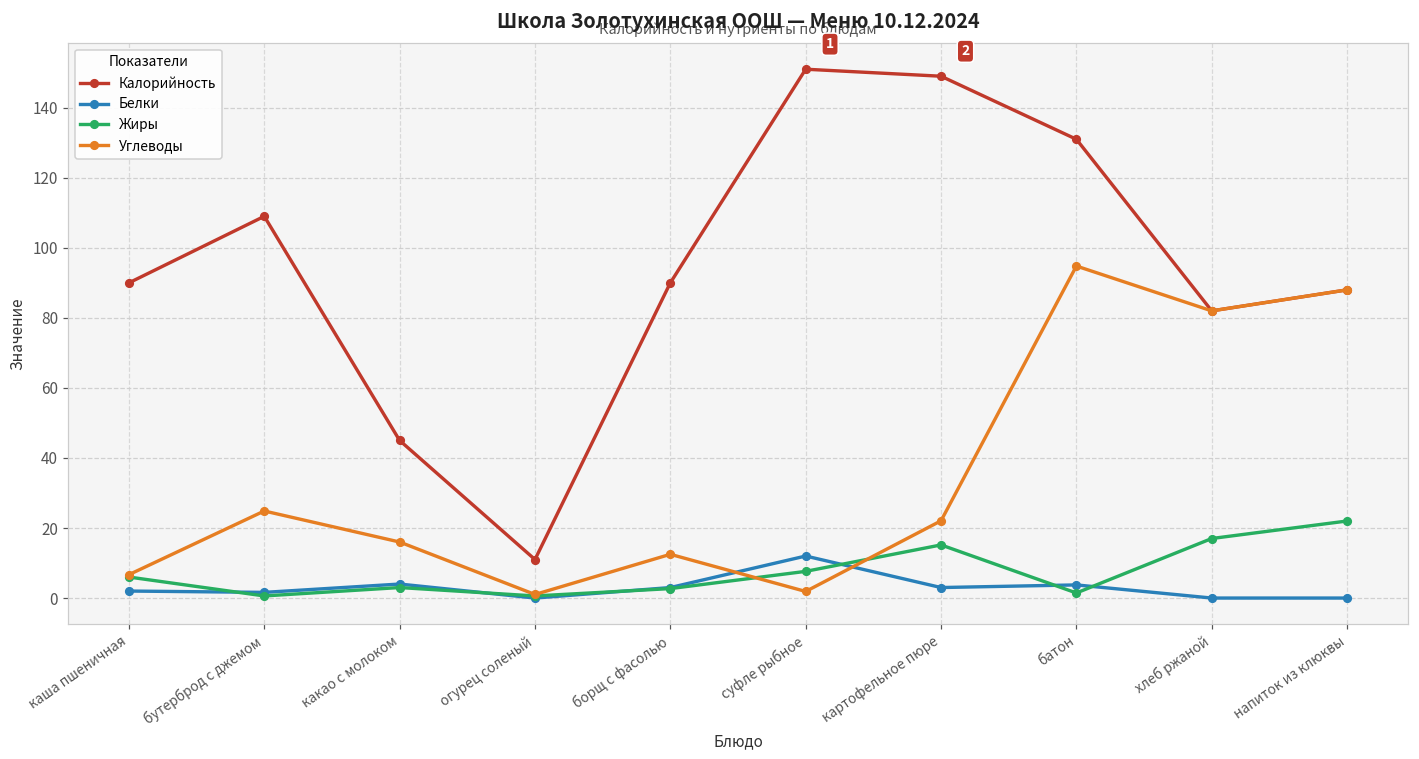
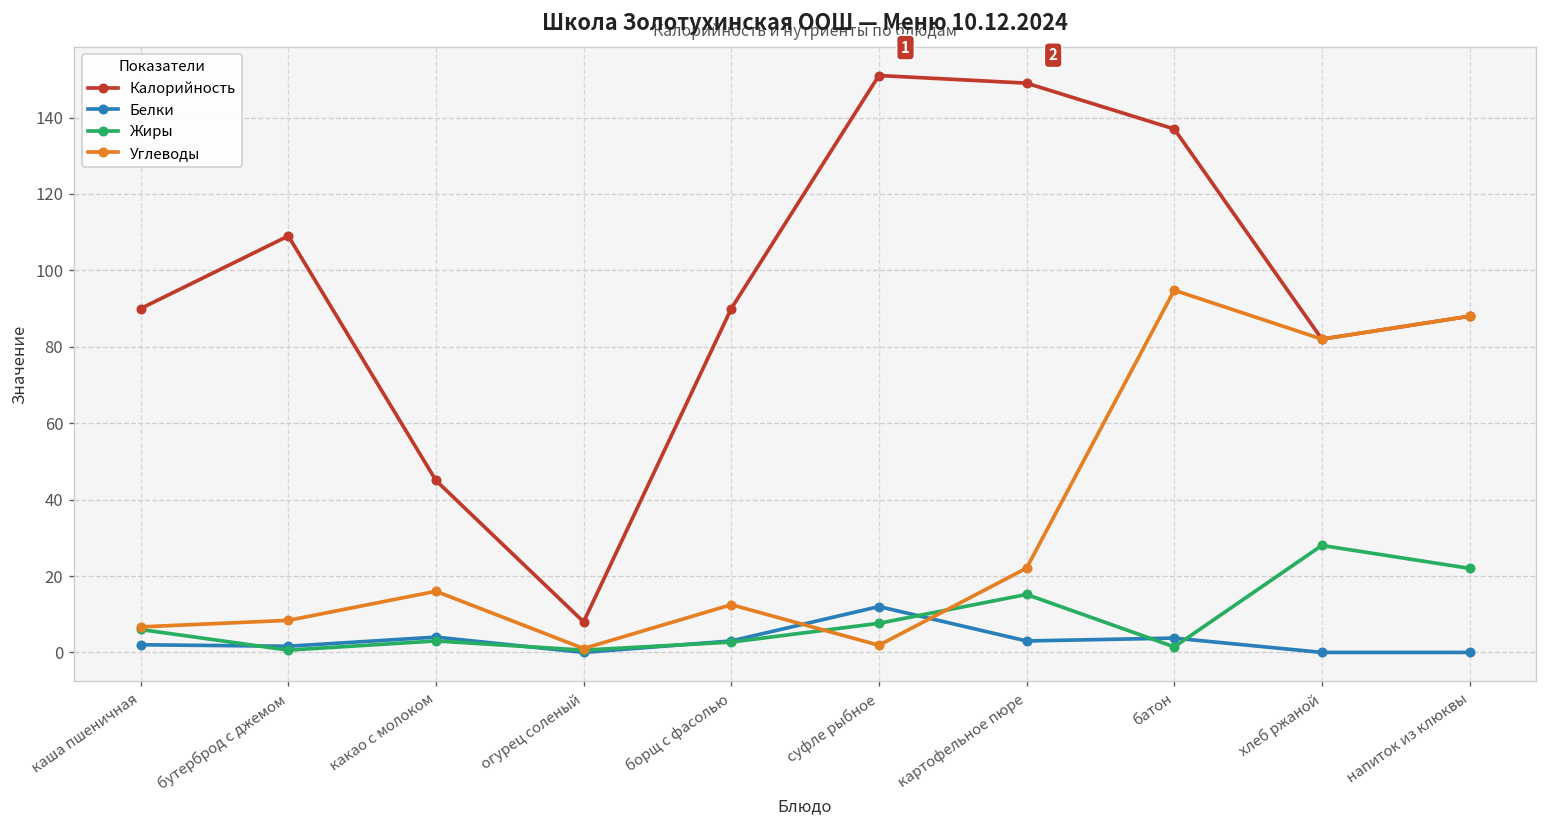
Углеводы, бутерброд с джемом: 25 -> 8
Калорийность, огурец соленый: 11 -> 8
Калорийность, батон: 131 -> 137
Жиры, хлеб ржаной: 17 -> 28
